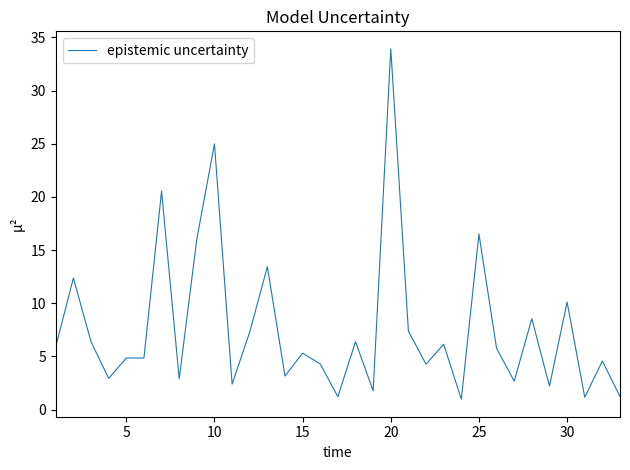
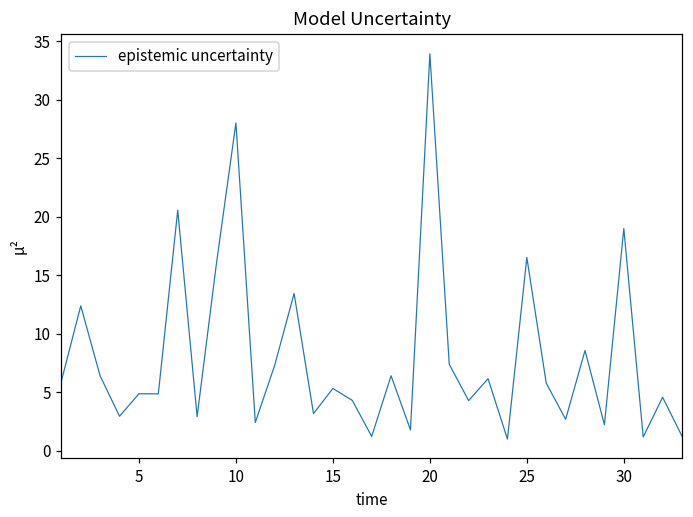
10: 25.0 -> 28.0
30: 10.1 -> 19.0
